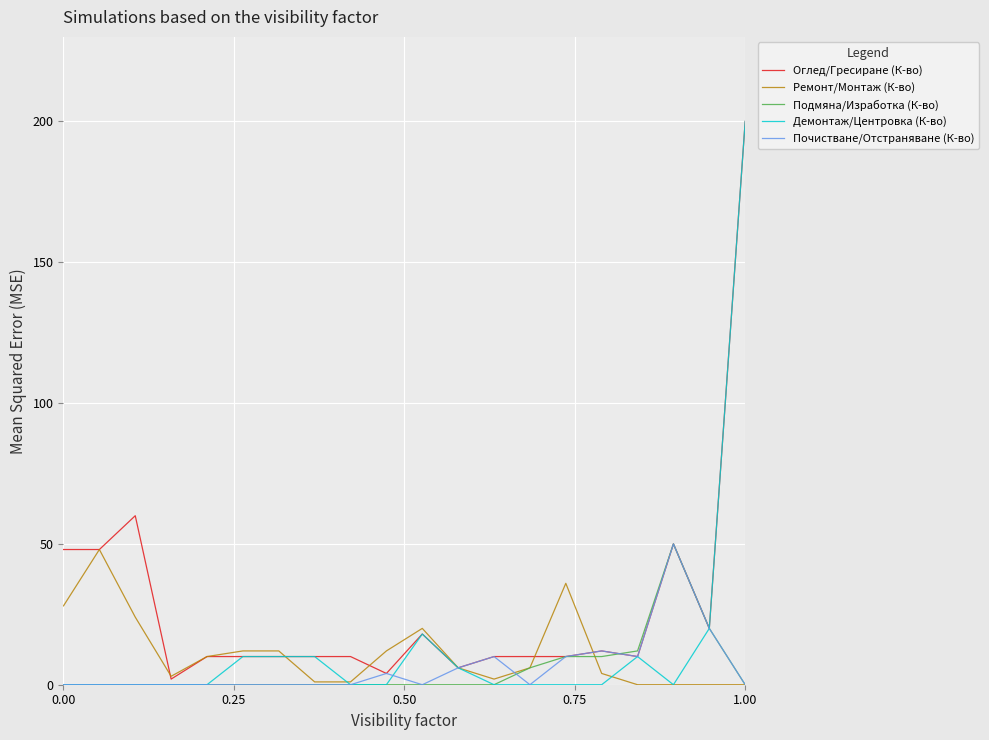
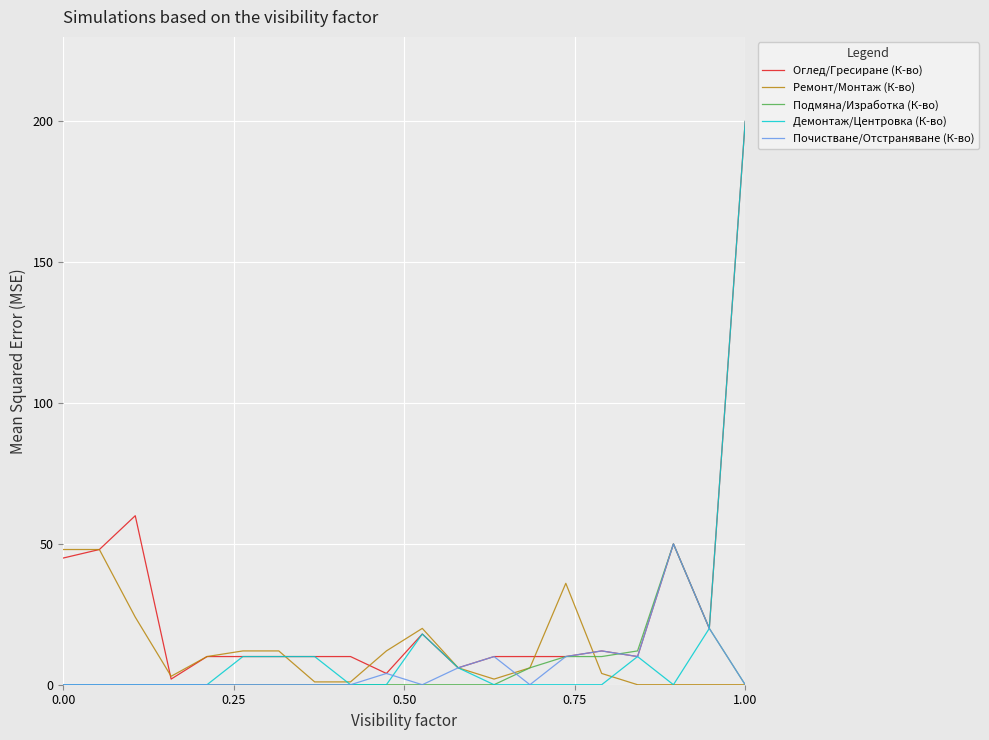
Оглед/Гресиране (К-во), 0.00: 48 -> 45
Ремонт/Монтаж (К-во), 0.00: 28 -> 48
